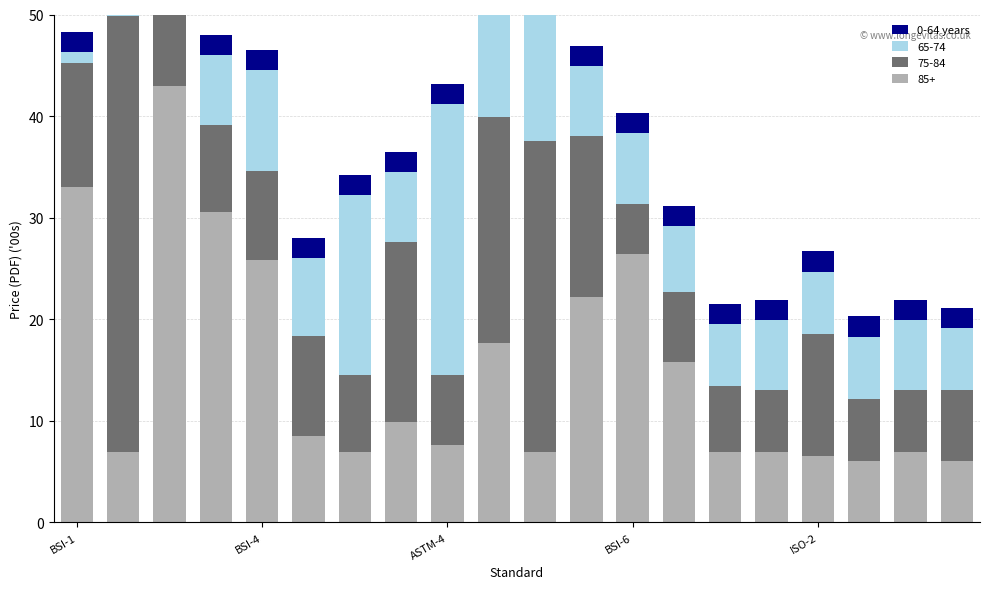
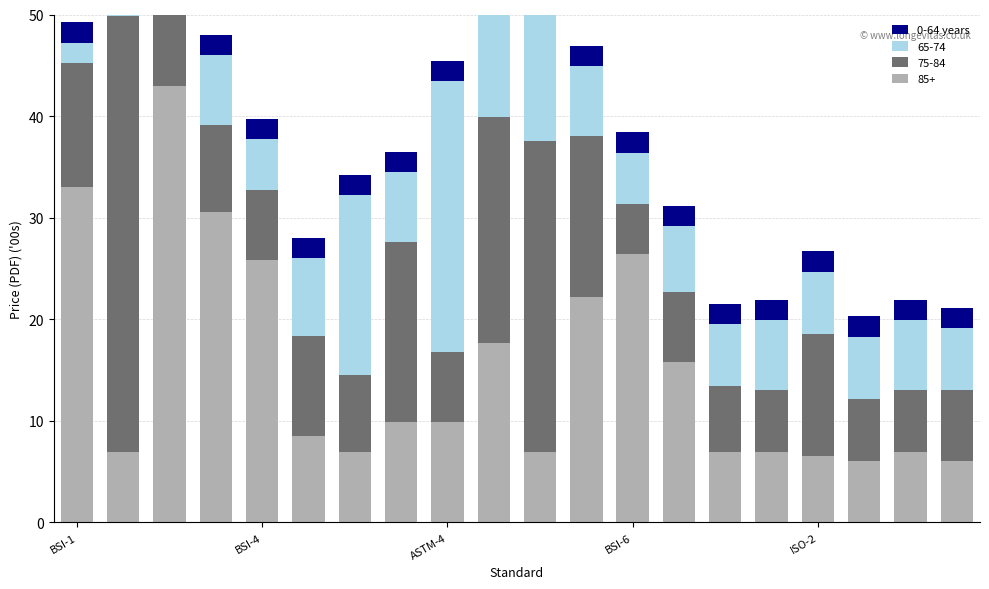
65-74, BSI-1: 1.1 -> 2.0
75-84, BSI-4: 8.8 -> 6.9
65-74, BSI-4: 9.9 -> 5.0
85+, ASTM-4: 7.6 -> 9.9
65-74, BSI-6: 6.9 -> 5.0
